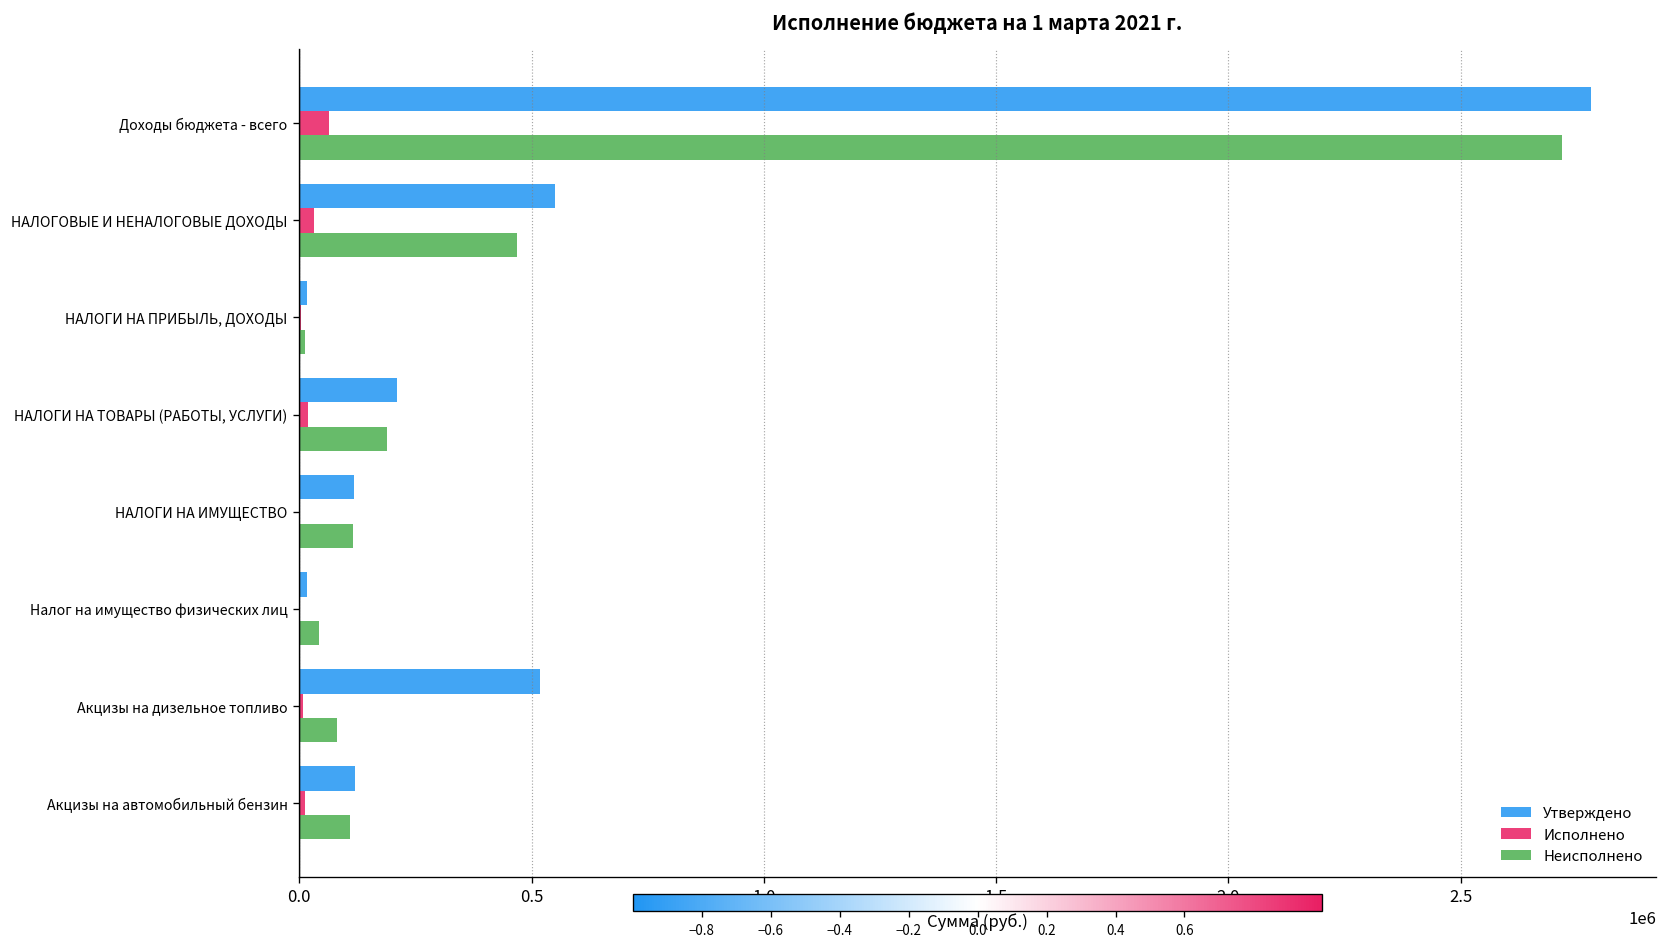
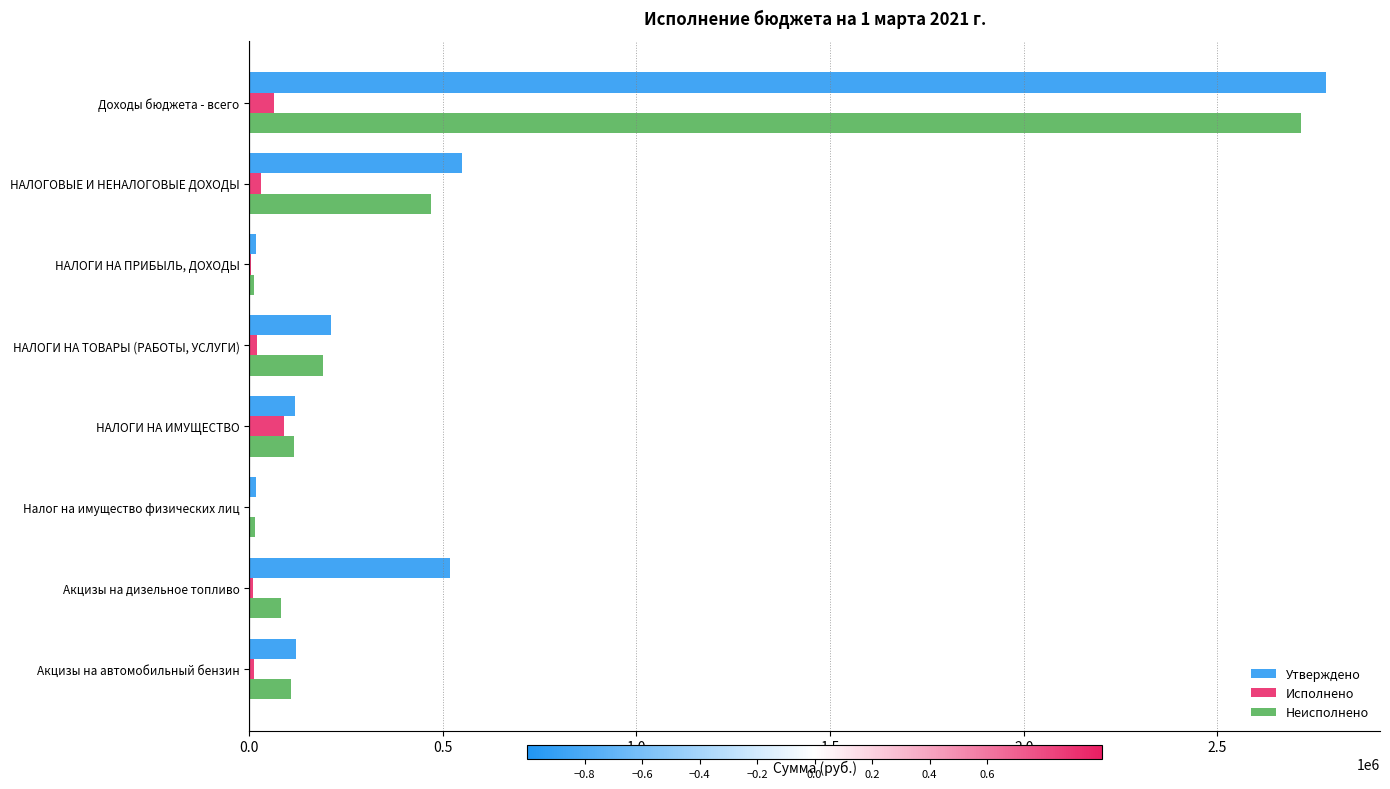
Исполнено, НАЛОГИ НА ИМУЩЕСТВО: 0 -> 90000
Неисполнено, Налог на имущество физических лиц: 40000 -> 20000
